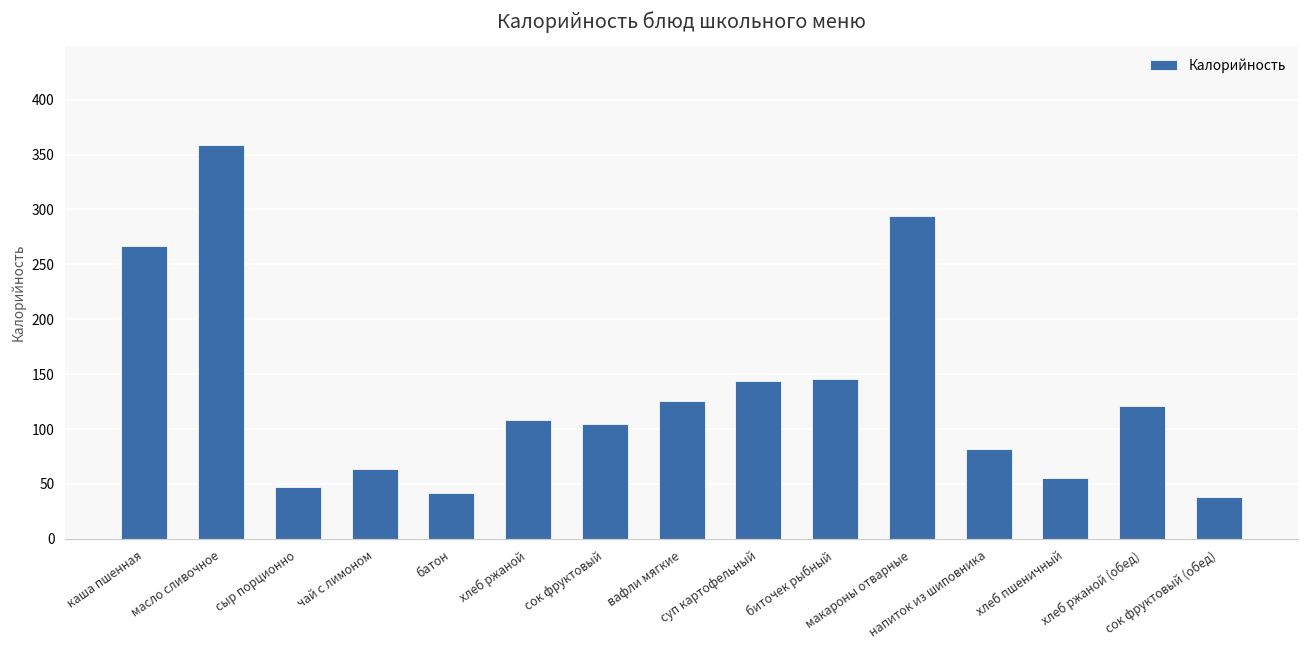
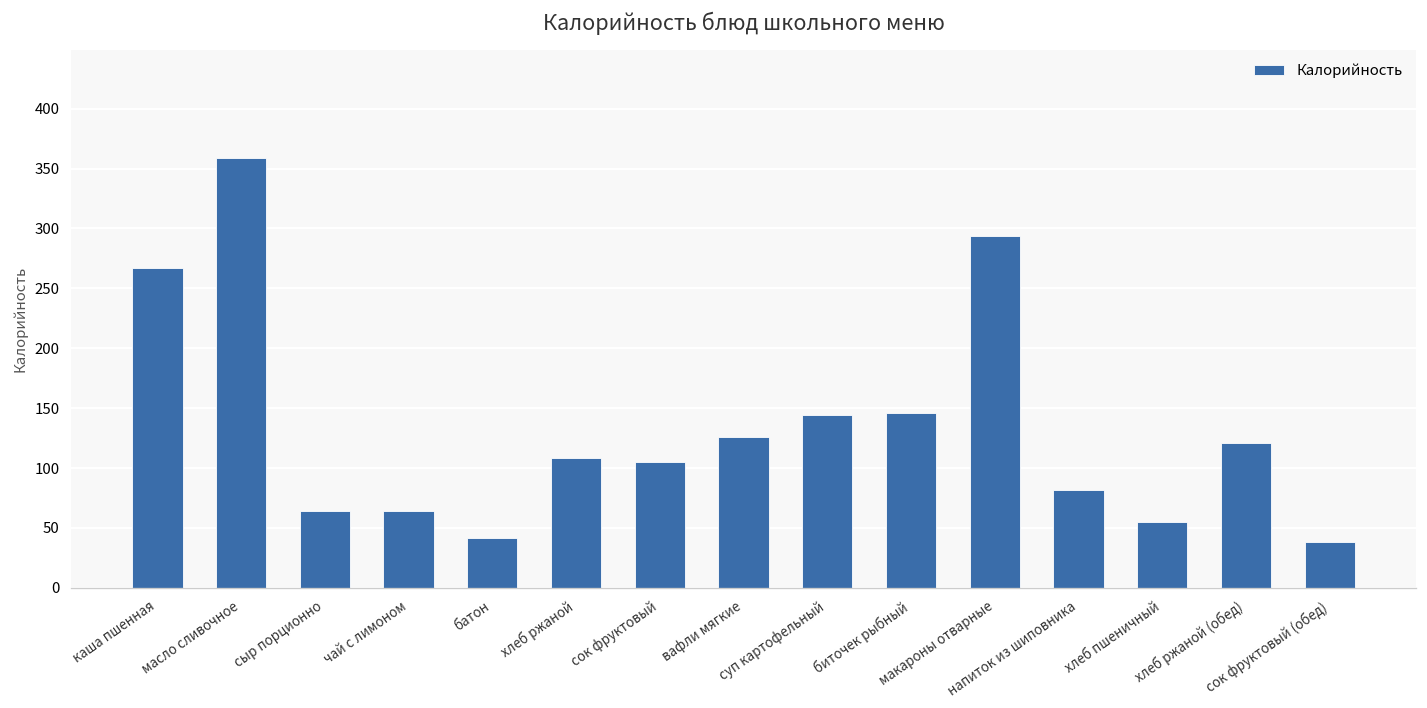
сыр порционно: 50 -> 60
